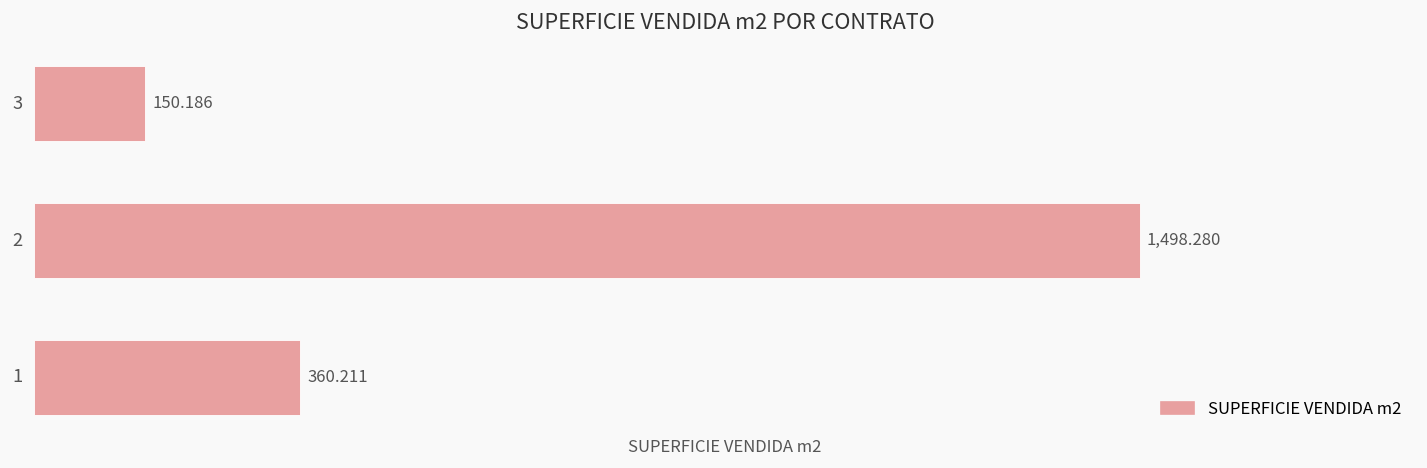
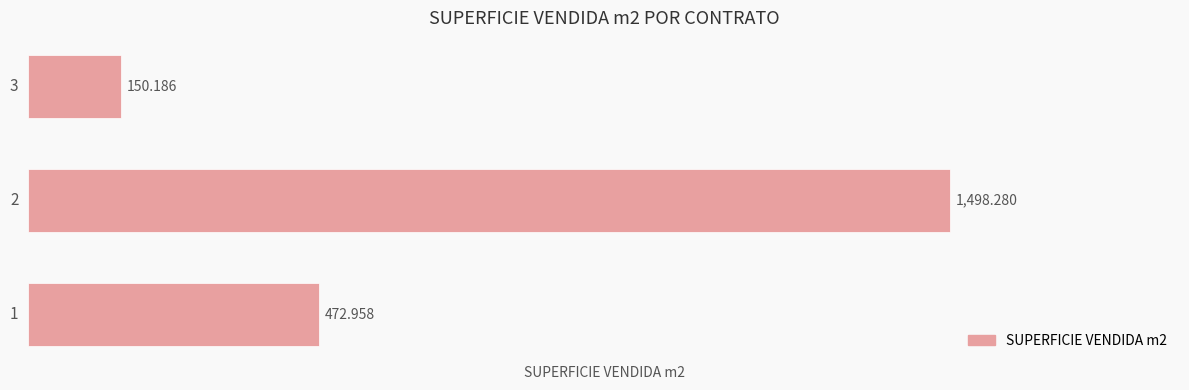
1: 360.211 -> 472.958
